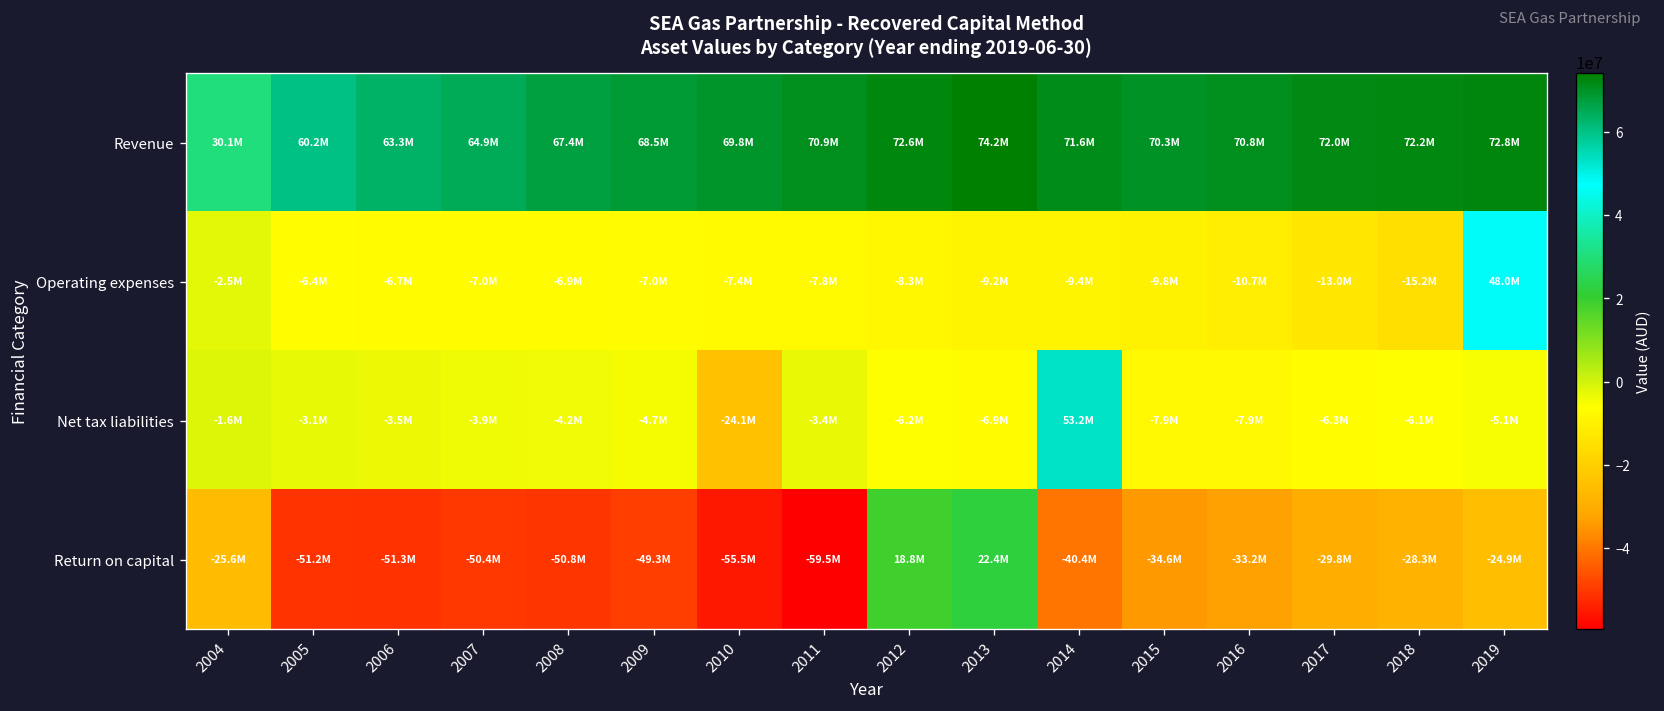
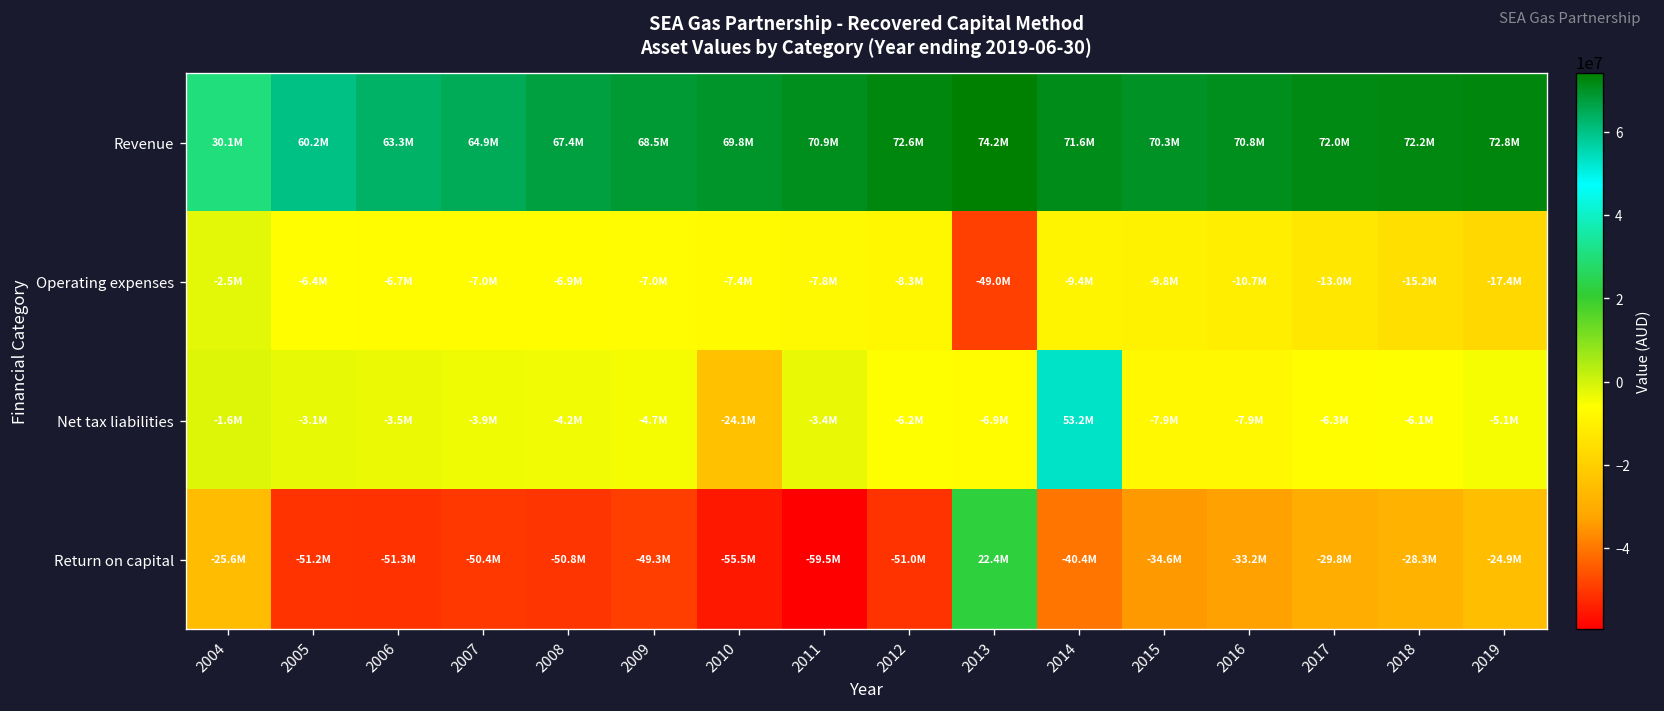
Operating expenses, 2013: -9.2M -> -49.0M
Operating expenses, 2019: 48.0M -> -17.4M
Return on capital, 2012: 18.8M -> -51.0M
